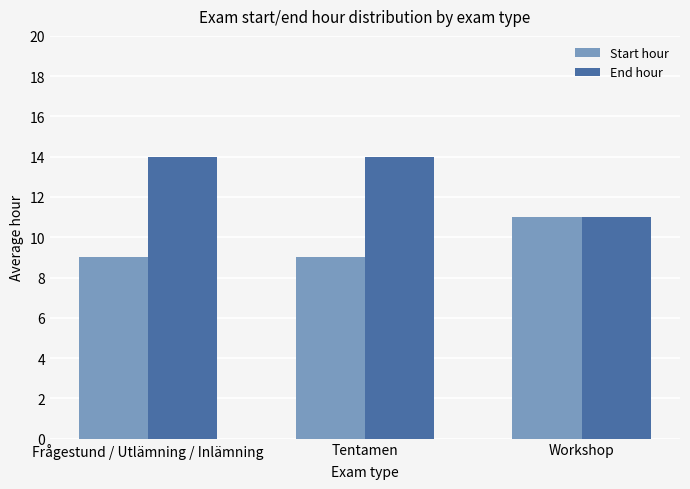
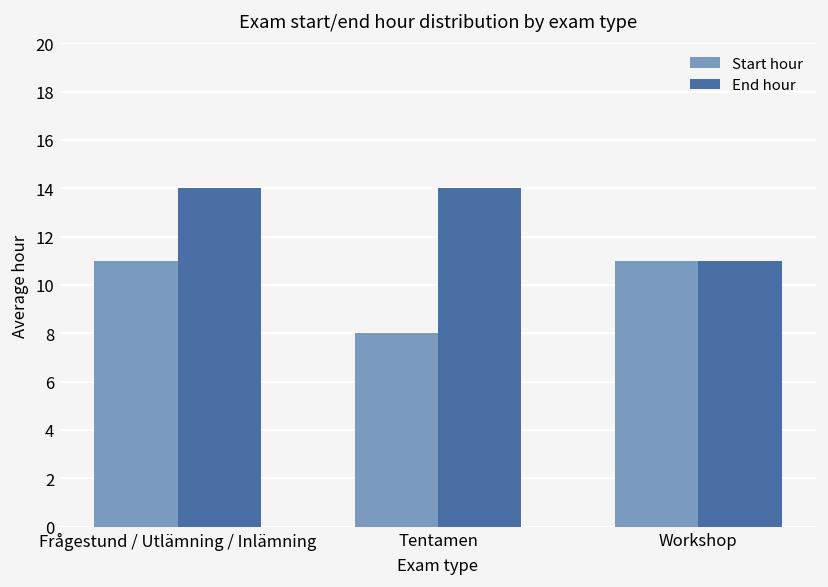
Start hour, Frågestund / Utlämning / Inlämning: 9 -> 11
Start hour, Tentamen: 9 -> 8
